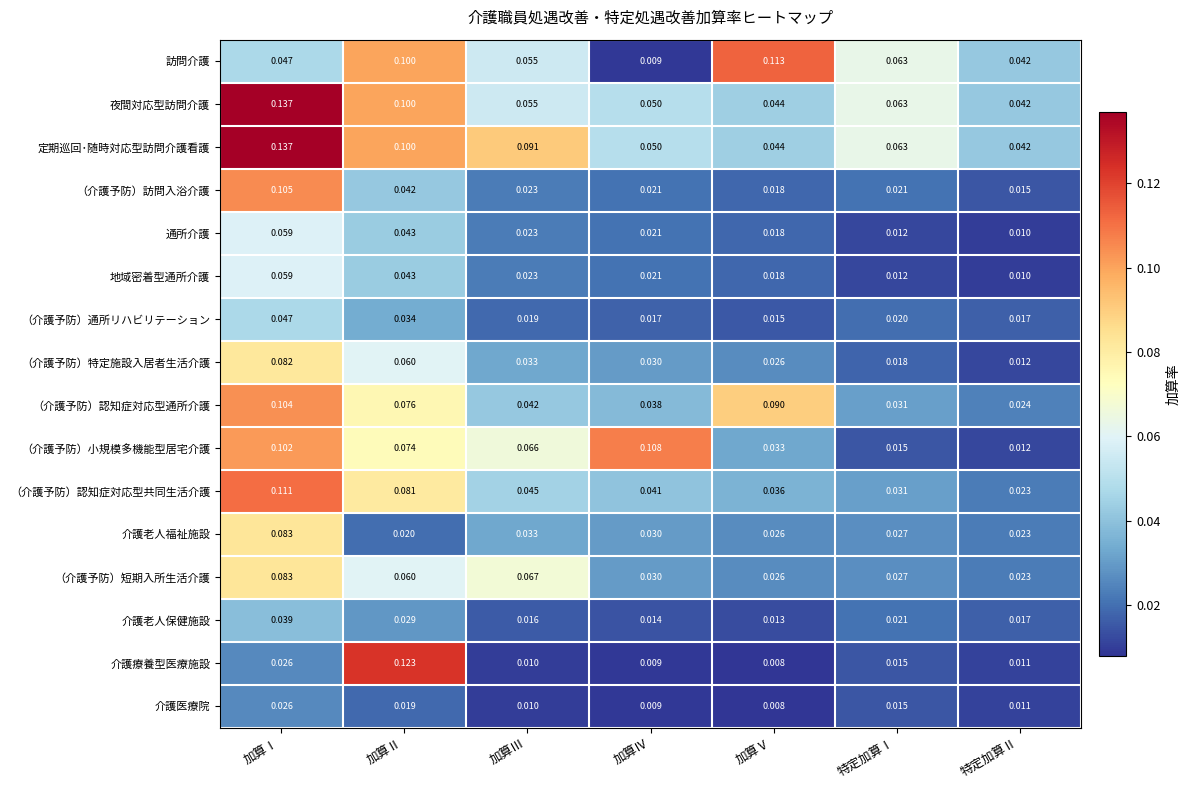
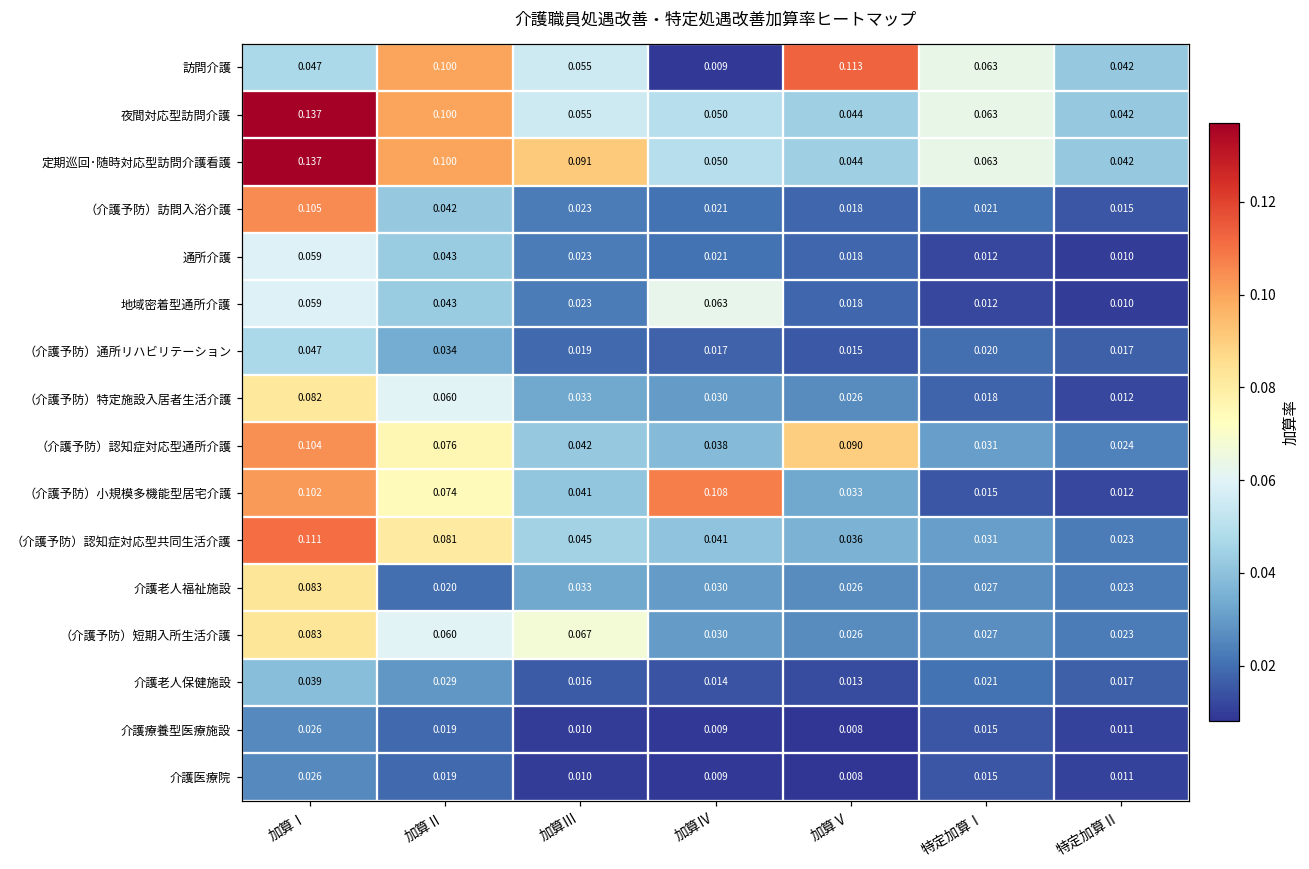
地域密着型通所介護, 加算Ⅳ: 0.021 -> 0.063
（介護予防）小規模多機能型居宅介護, 加算Ⅲ: 0.066 -> 0.041
介護療養型医療施設, 加算Ⅱ: 0.123 -> 0.019
